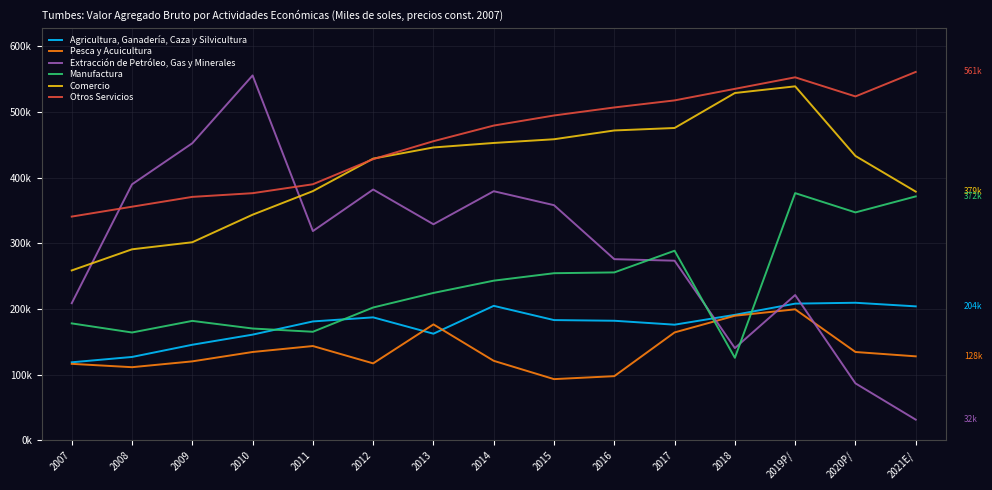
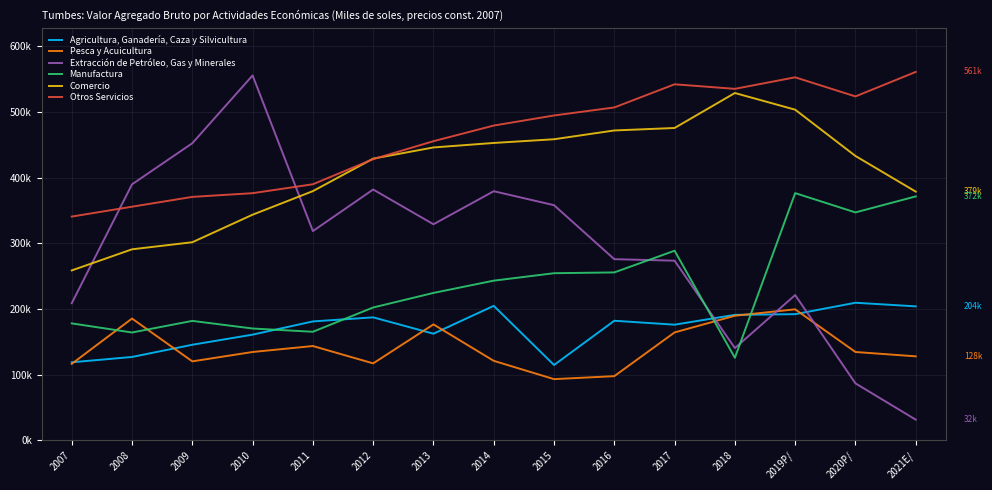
Pesca y Acuicultura, 2008: 110000 -> 190000
Agricultura, Ganadería, Caza y Silvicultura, 2015: 180000 -> 110000
Otros Servicios, 2017: 520000 -> 540000
Agricultura, Ganadería, Caza y Silvicultura, 2019P/: 210000 -> 190000
Comercio, 2019P/: 540000 -> 500000
